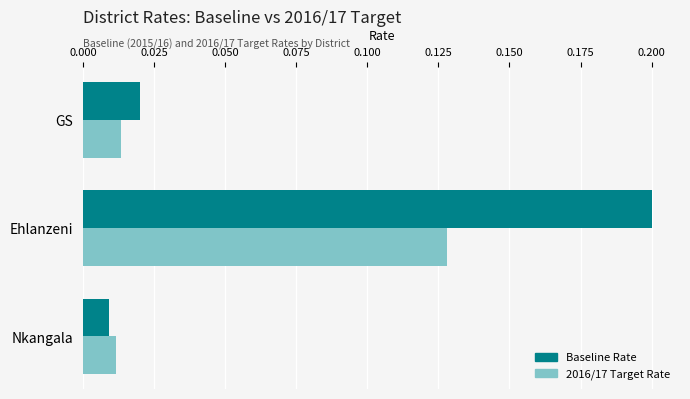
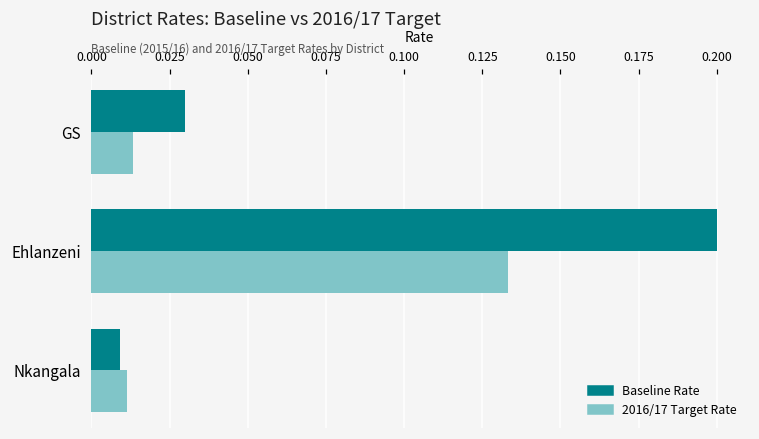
Baseline Rate, GS: 0.02 -> 0.03
2016/17 Target Rate, Ehlanzeni: 0.128 -> 0.133
